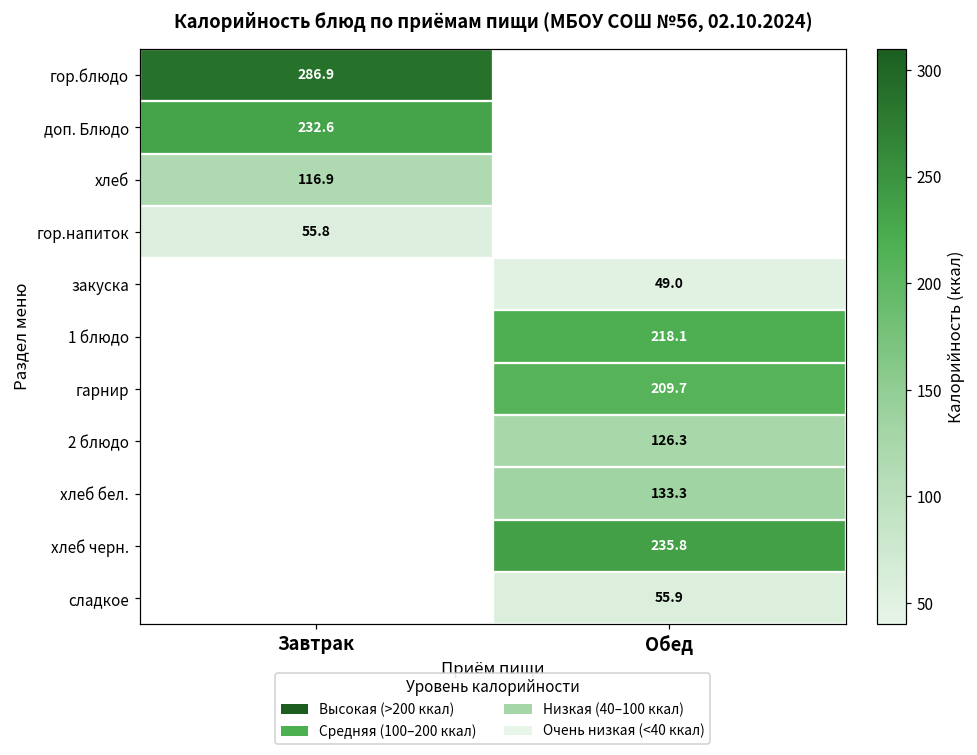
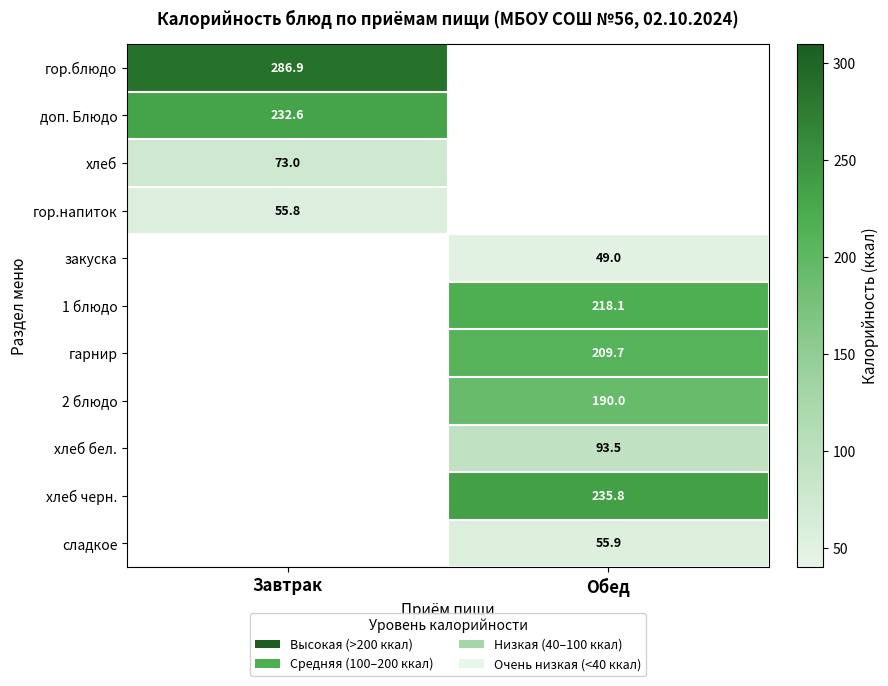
хлеб, Завтрак: 116.9 -> 73.0
2 блюдо, Обед: 126.3 -> 190.0
хлеб бел., Обед: 133.3 -> 93.5
